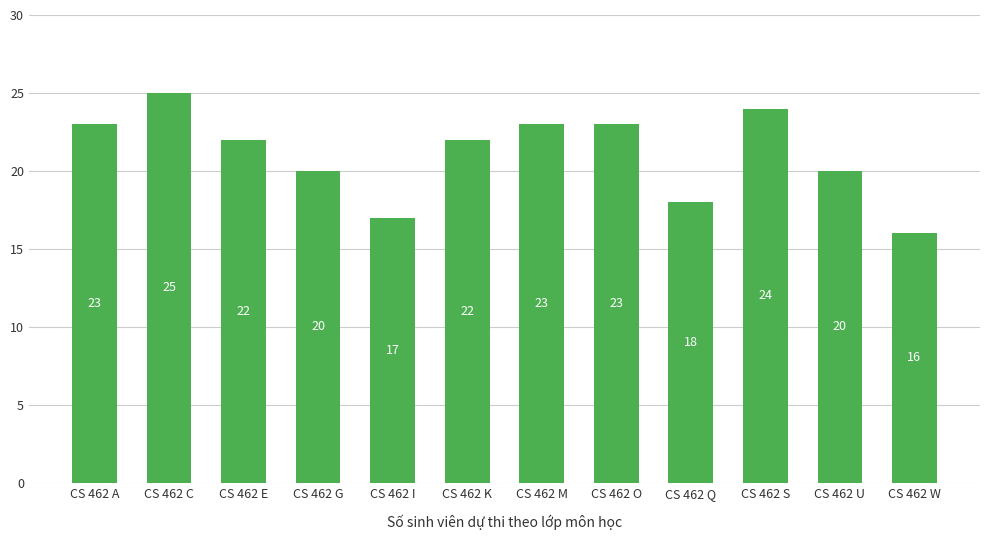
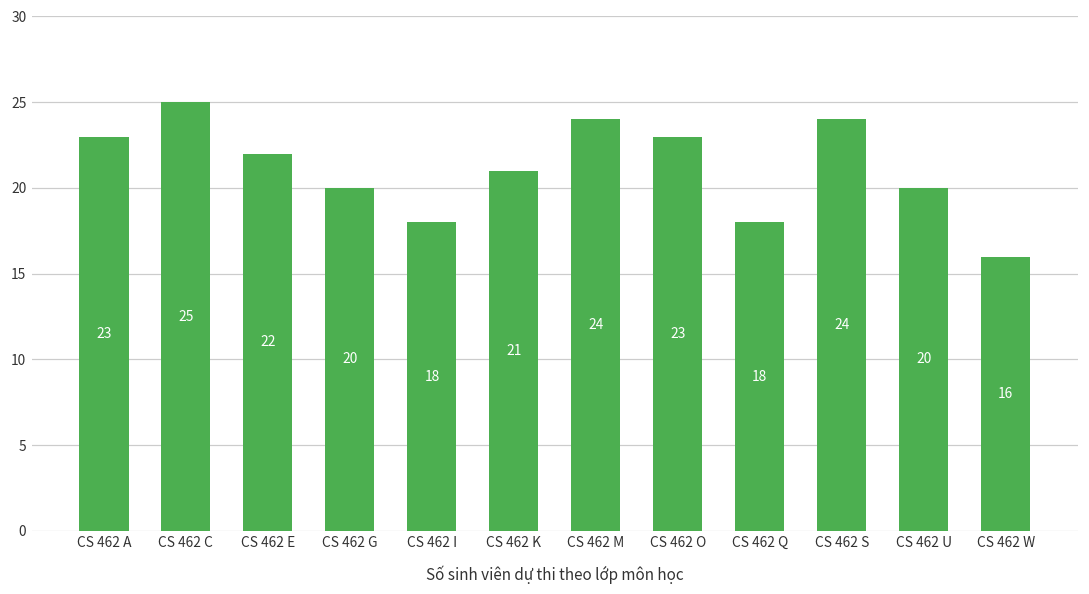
CS 462 I: 17 -> 18
CS 462 K: 22 -> 21
CS 462 M: 23 -> 24
